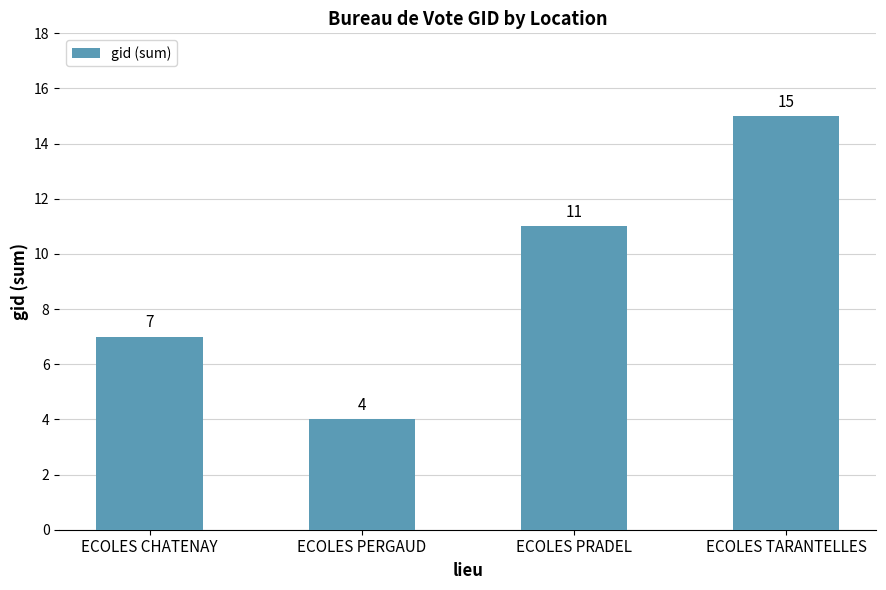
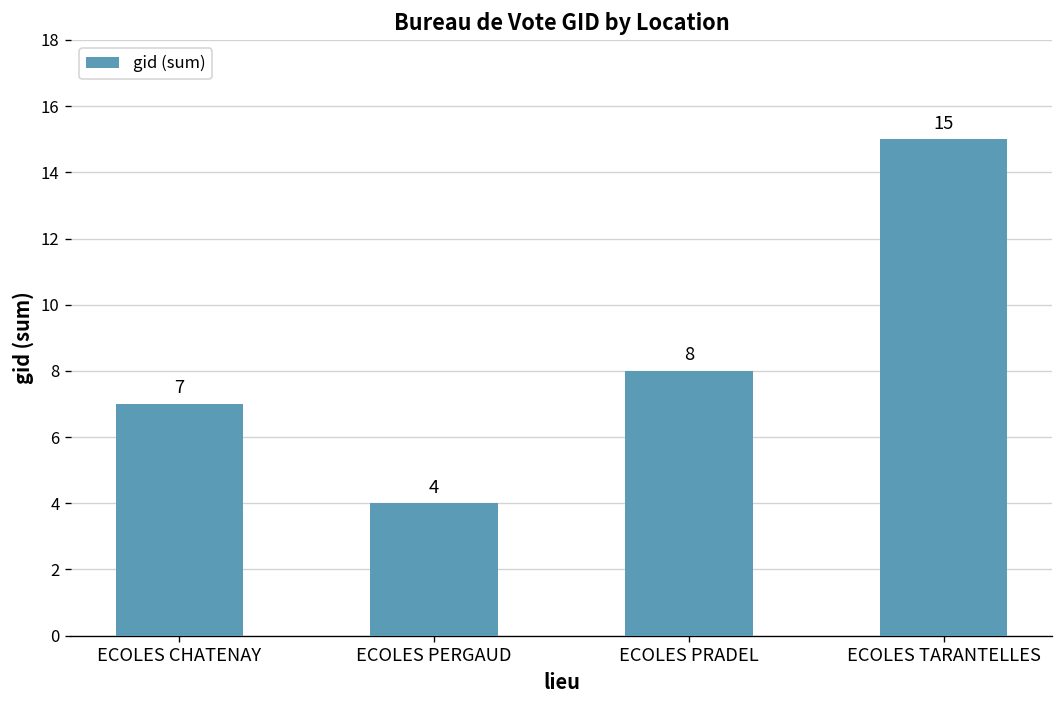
ECOLES PRADEL: 11 -> 8
